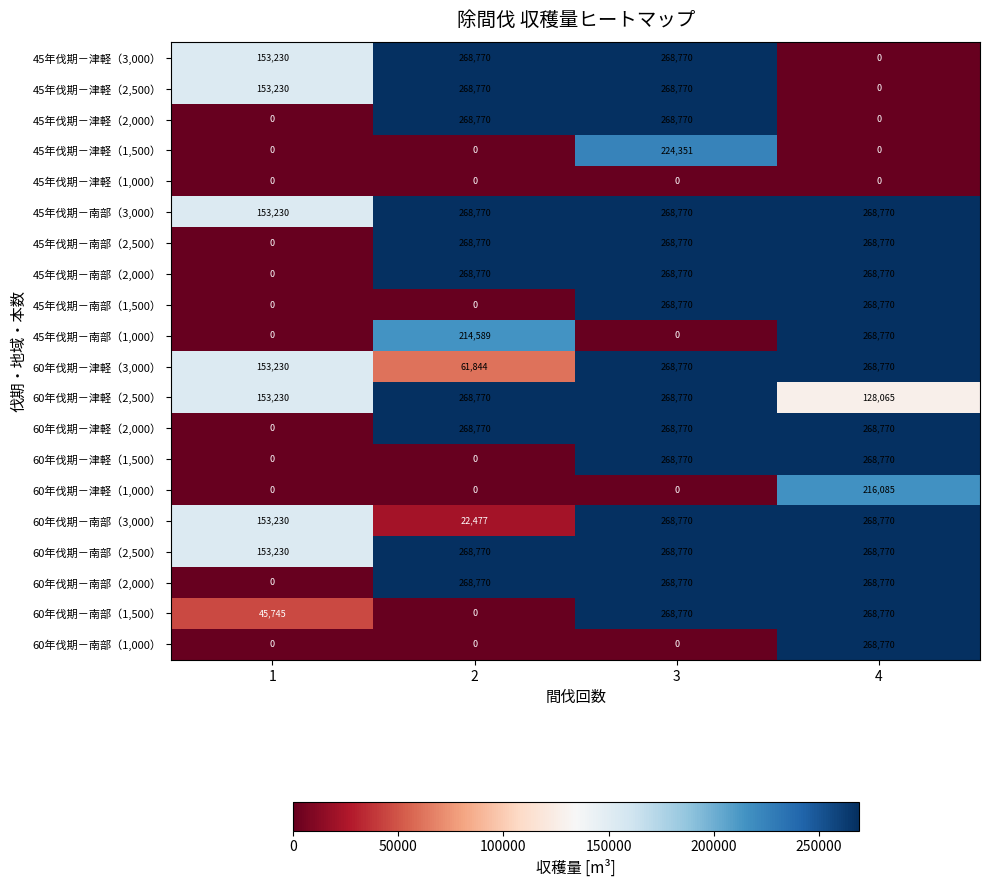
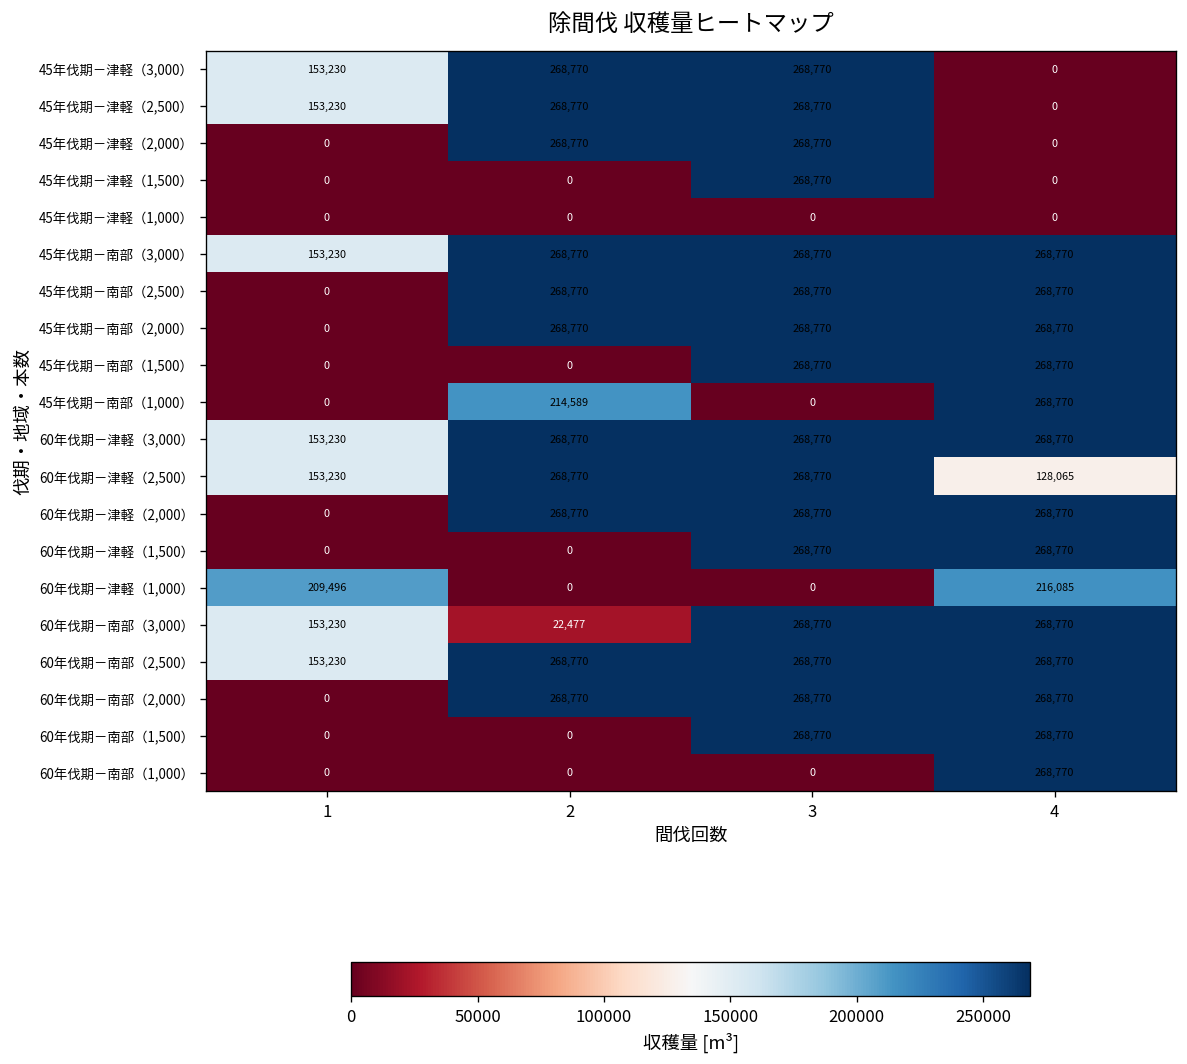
45年伐期－津軽（1,500）, 3: 224,351 -> 268,770
60年伐期－津軽（3,000）, 2: 61,844 -> 268,770
60年伐期－津軽（1,000）, 1: 0 -> 209,496
60年伐期－南部（1,500）, 1: 45,745 -> 0
